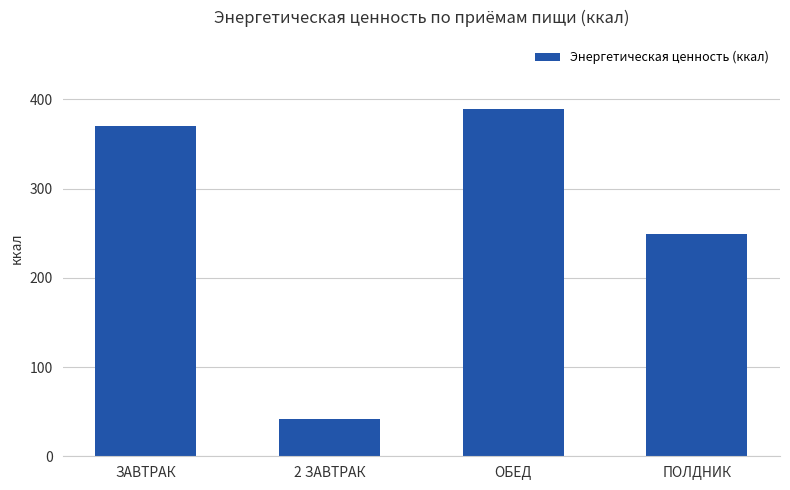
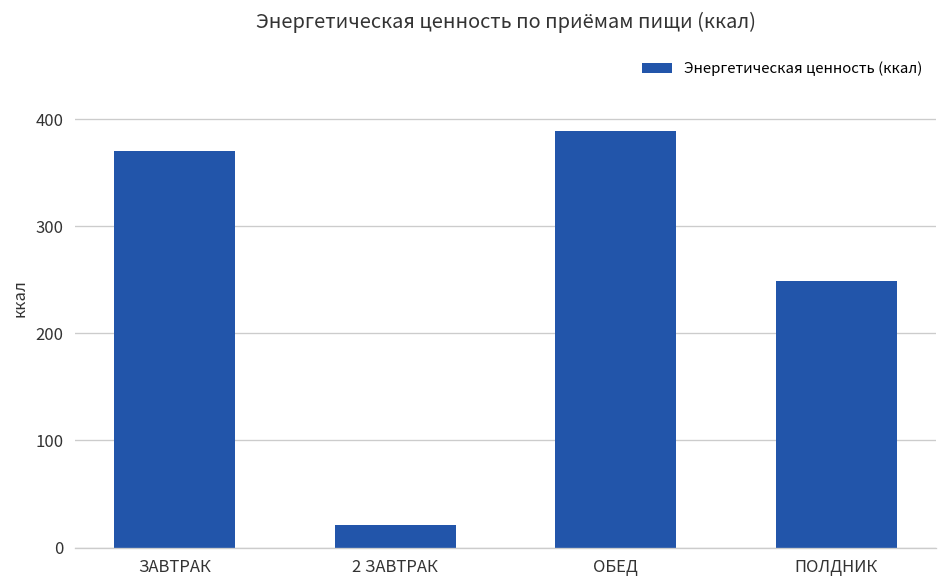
2 ЗАВТРАК: 40 -> 20
